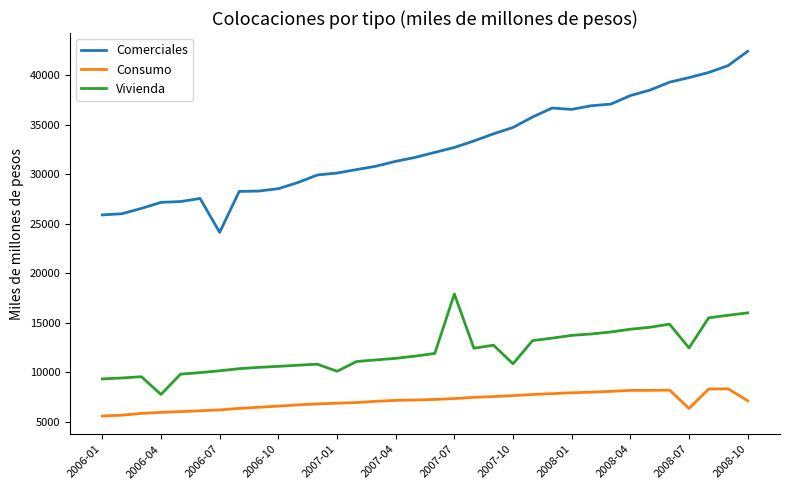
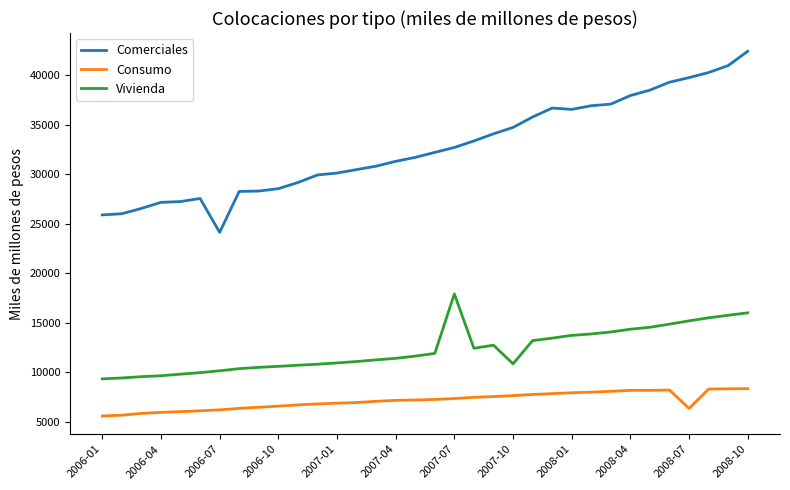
Vivienda, 2006-04: 8000 -> 10000
Vivienda, 2007-01: 10000 -> 11000
Vivienda, 2008-07: 12000 -> 15000
Consumo, 2008-10: 7000 -> 8000
